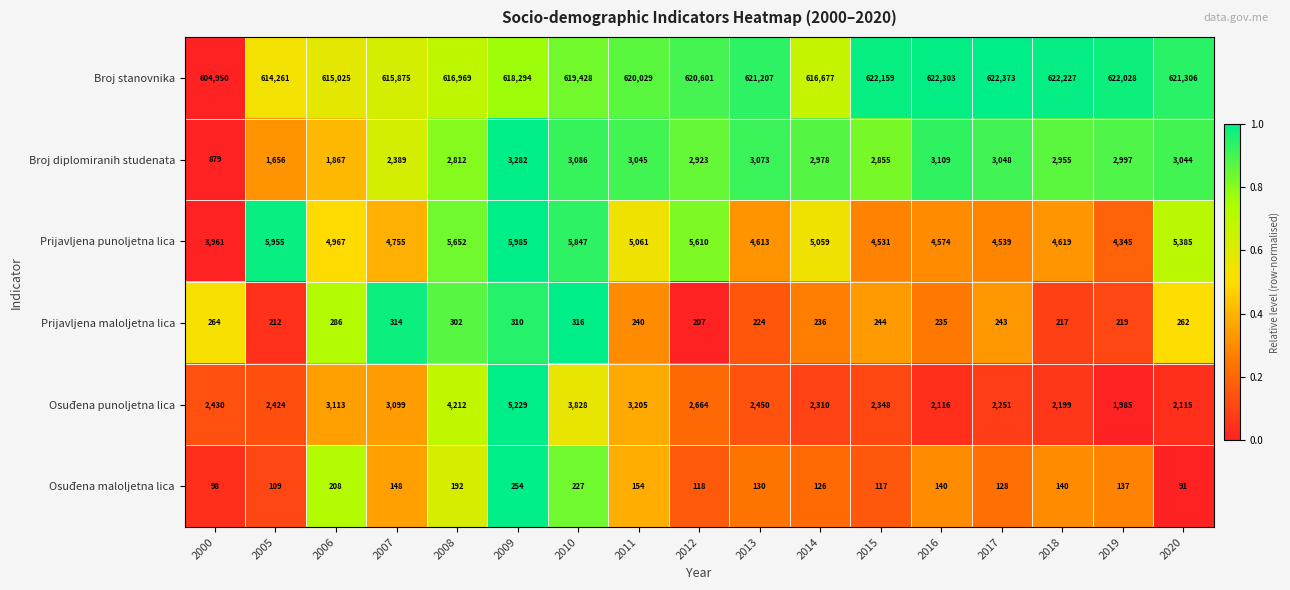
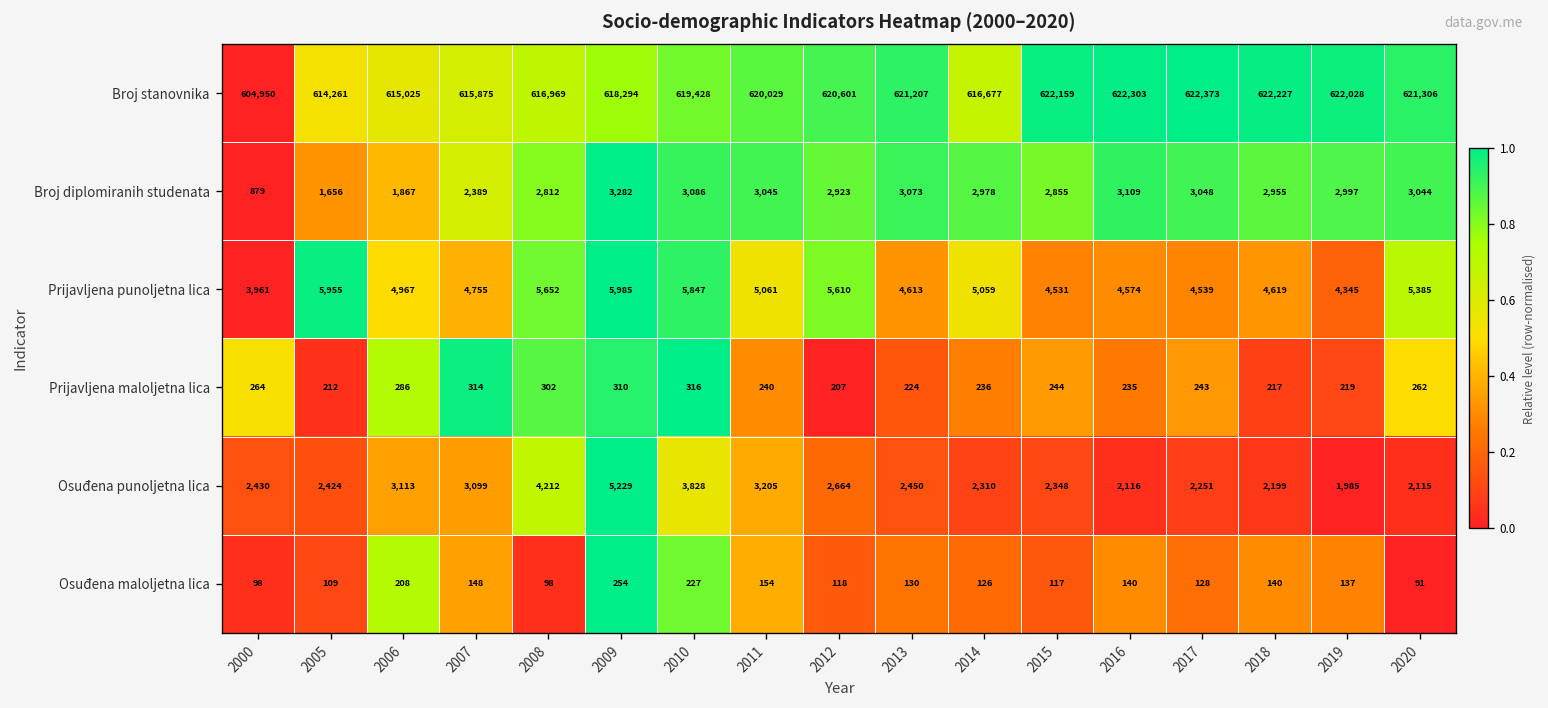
Osuđena maloljetna lica, 2008: 192 -> 98
